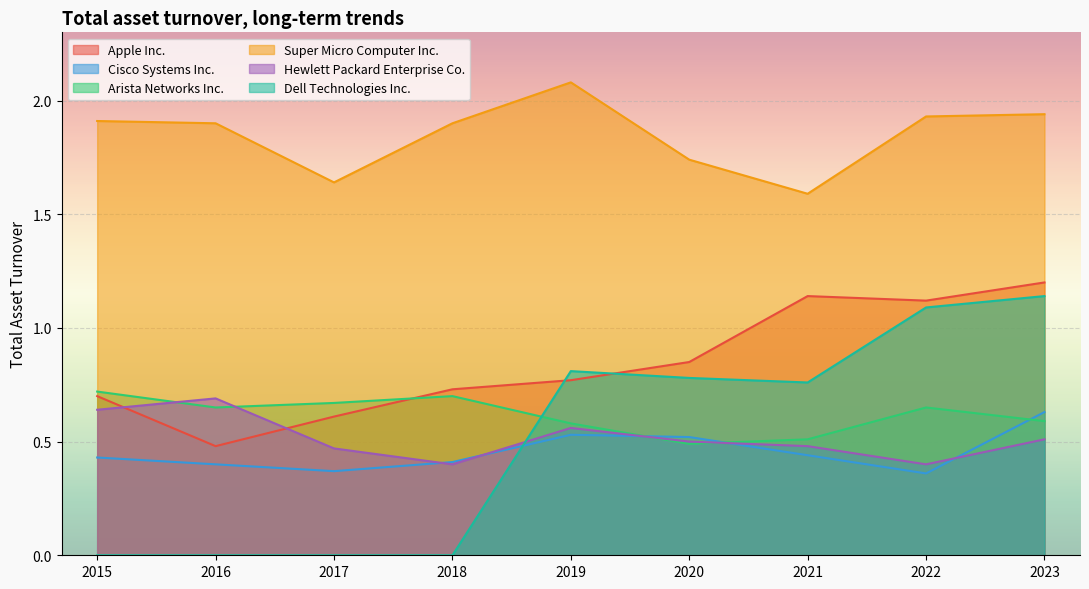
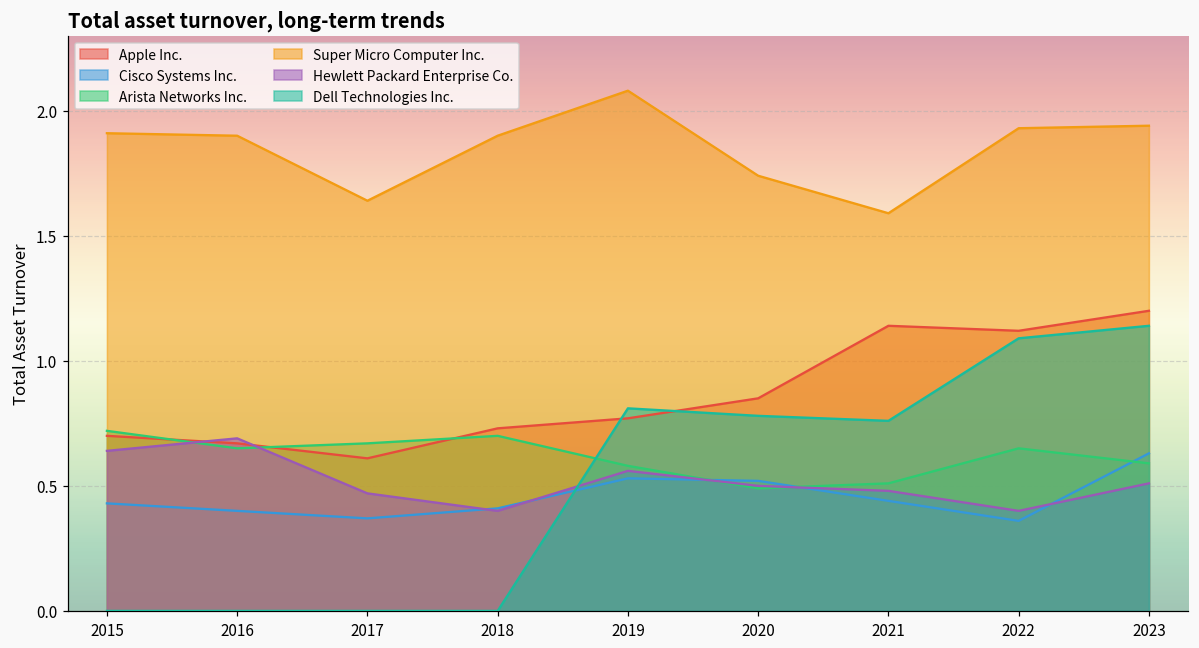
Apple Inc., 2016: 0.48 -> 0.67
